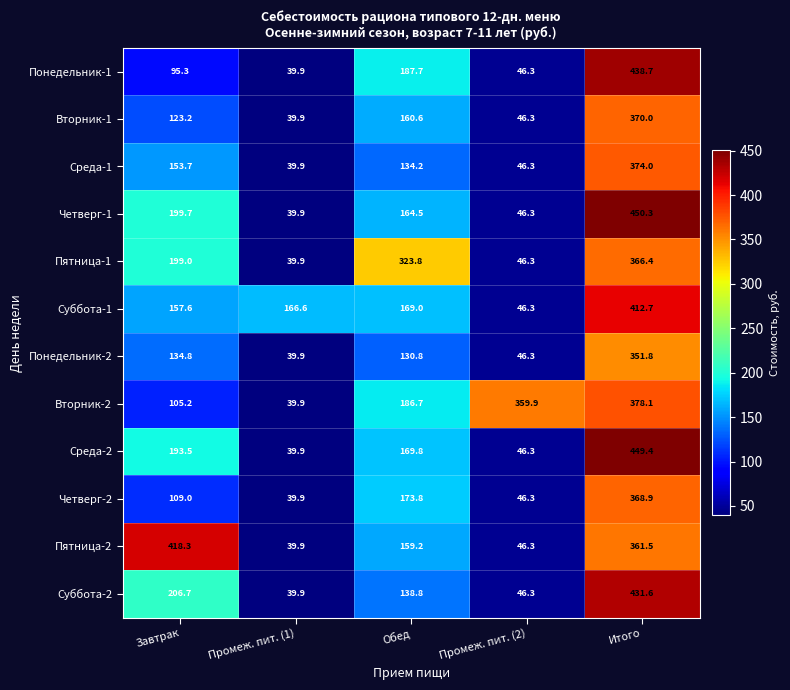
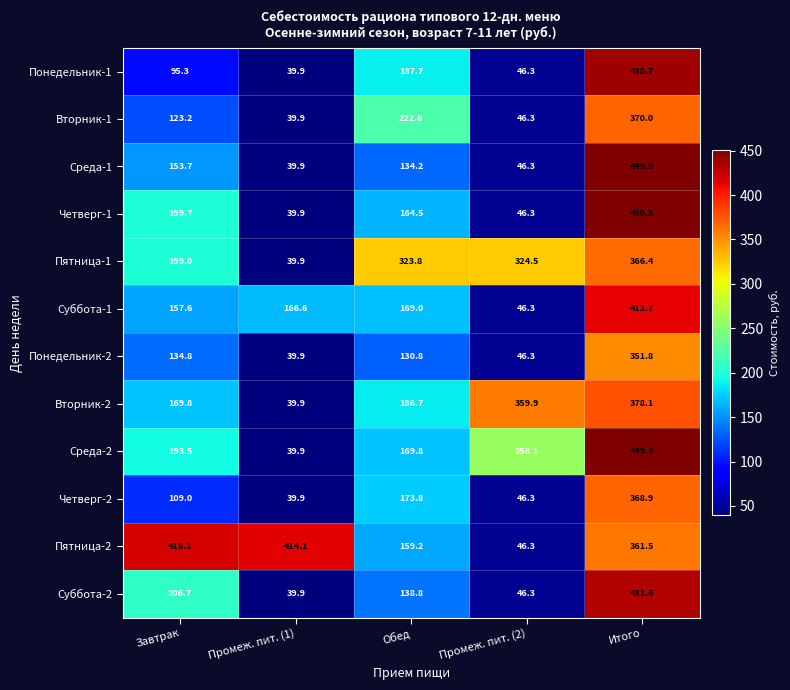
Вторник-1, Обед: 160.6 -> 222.6
Среда-1, Итого: 374.0 -> 449.9
Пятница-1, Промеж. пит. (2): 46.3 -> 324.5
Вторник-2, Завтрак: 105.2 -> 169.8
Среда-2, Промеж. пит. (2): 46.3 -> 258.1
Пятница-2, Промеж. пит. (1): 39.9 -> 414.1
